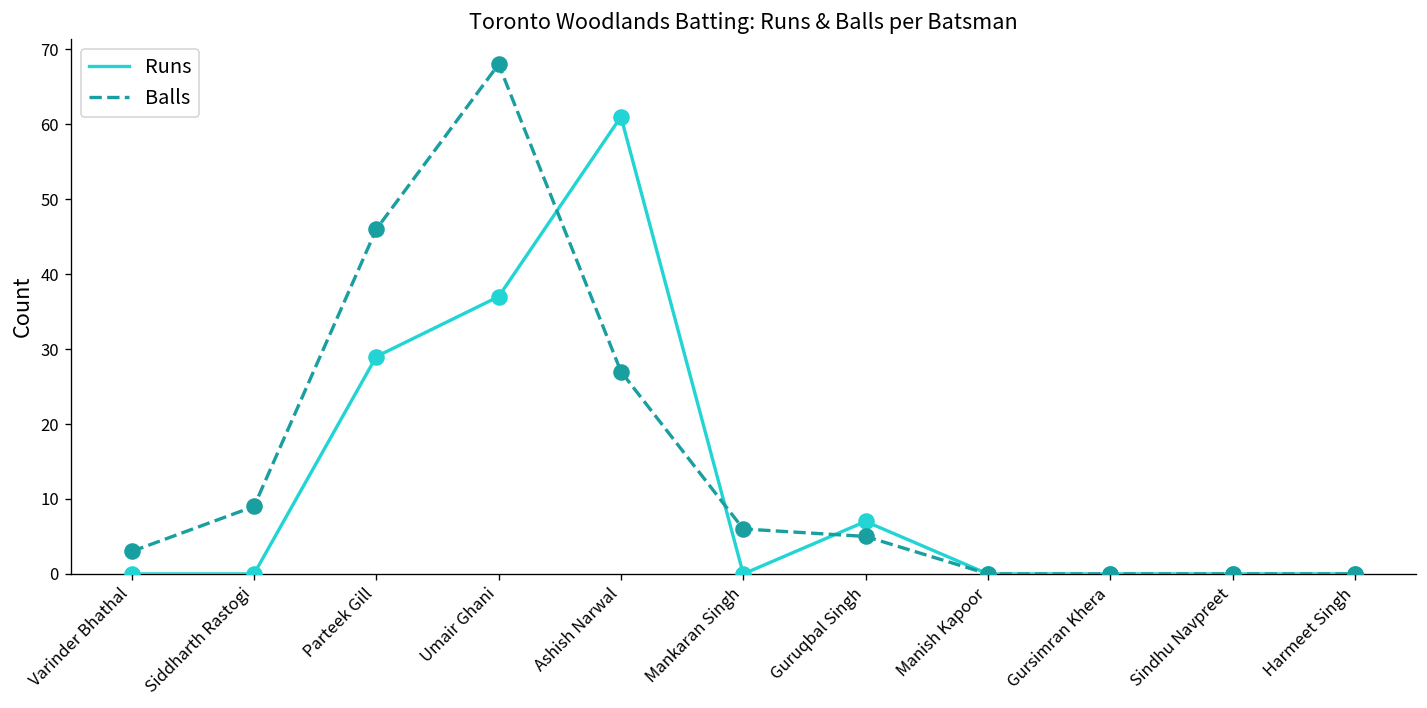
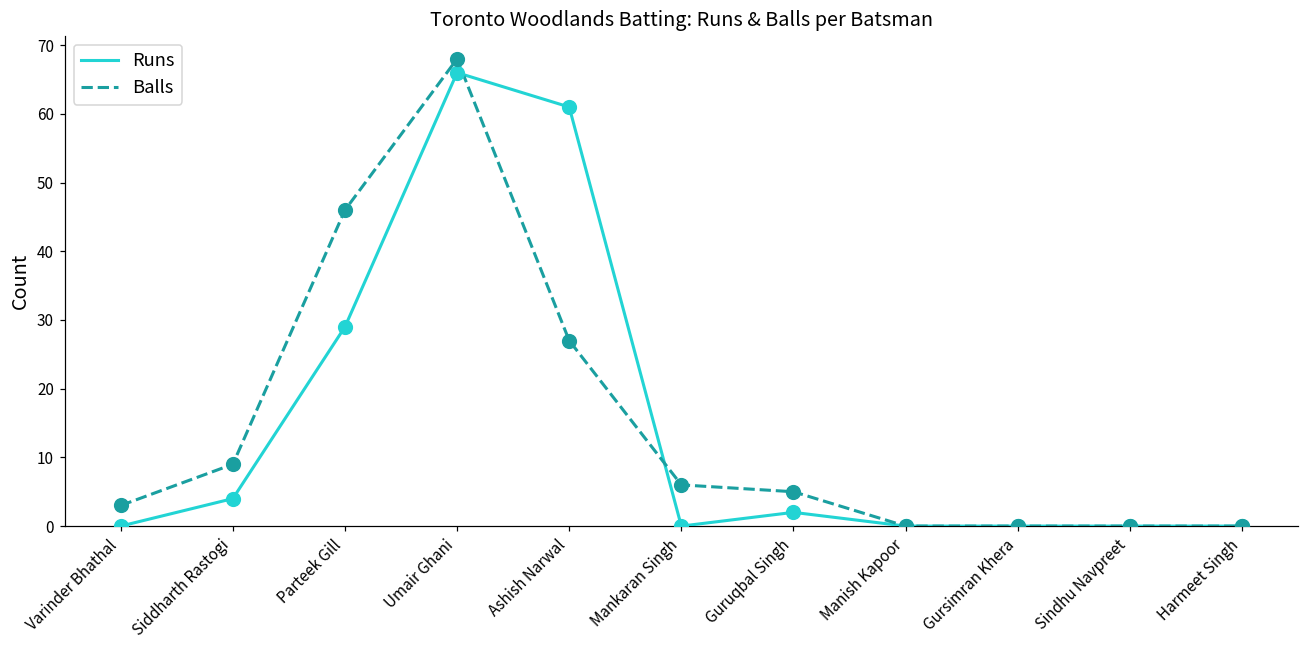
Runs, Siddharth Rastogi: 0 -> 4
Runs, Umair Ghani: 37 -> 66
Runs, Guruqbal Singh: 7 -> 2
